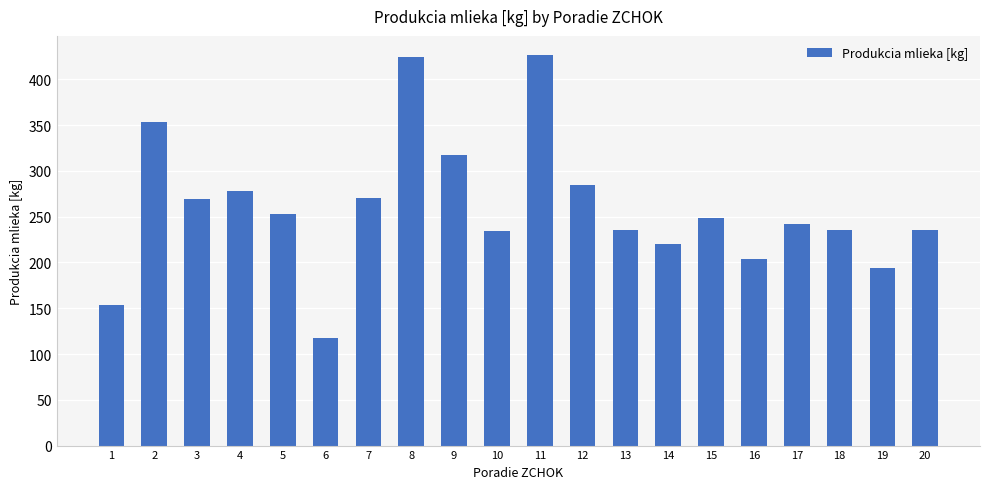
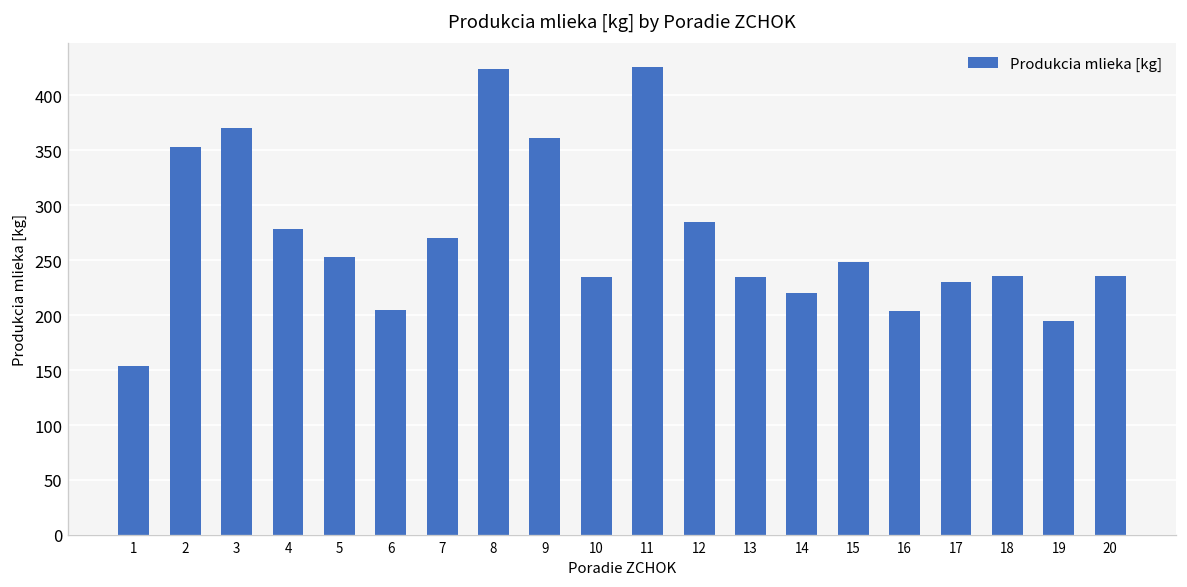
3: 270 -> 370
6: 120 -> 200
9: 320 -> 360
17: 240 -> 230
